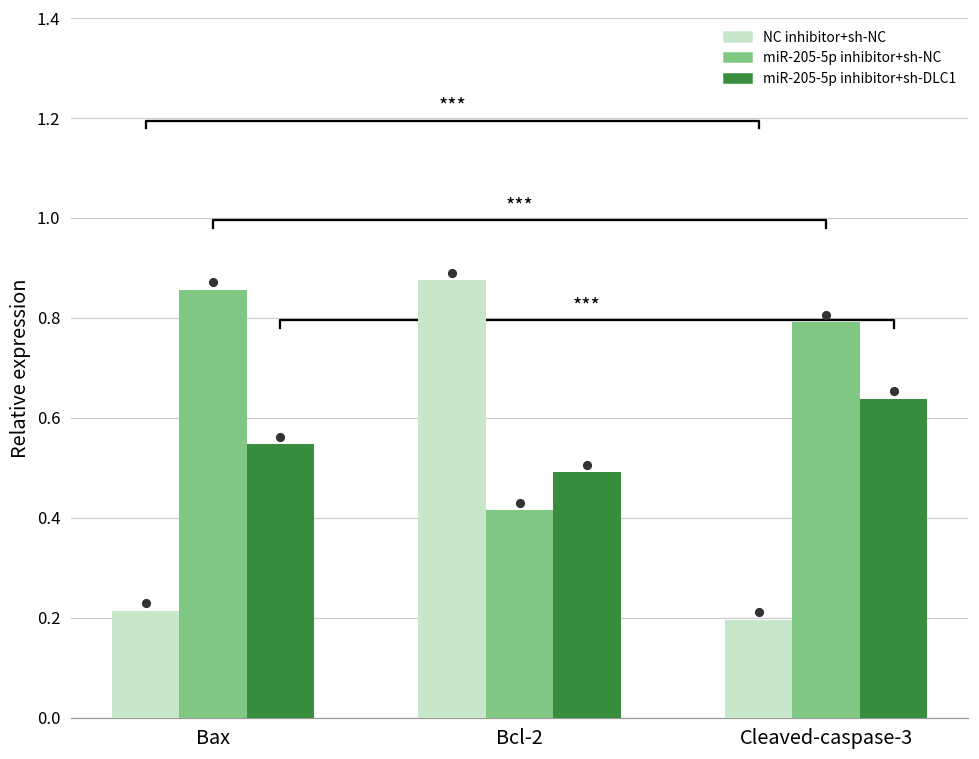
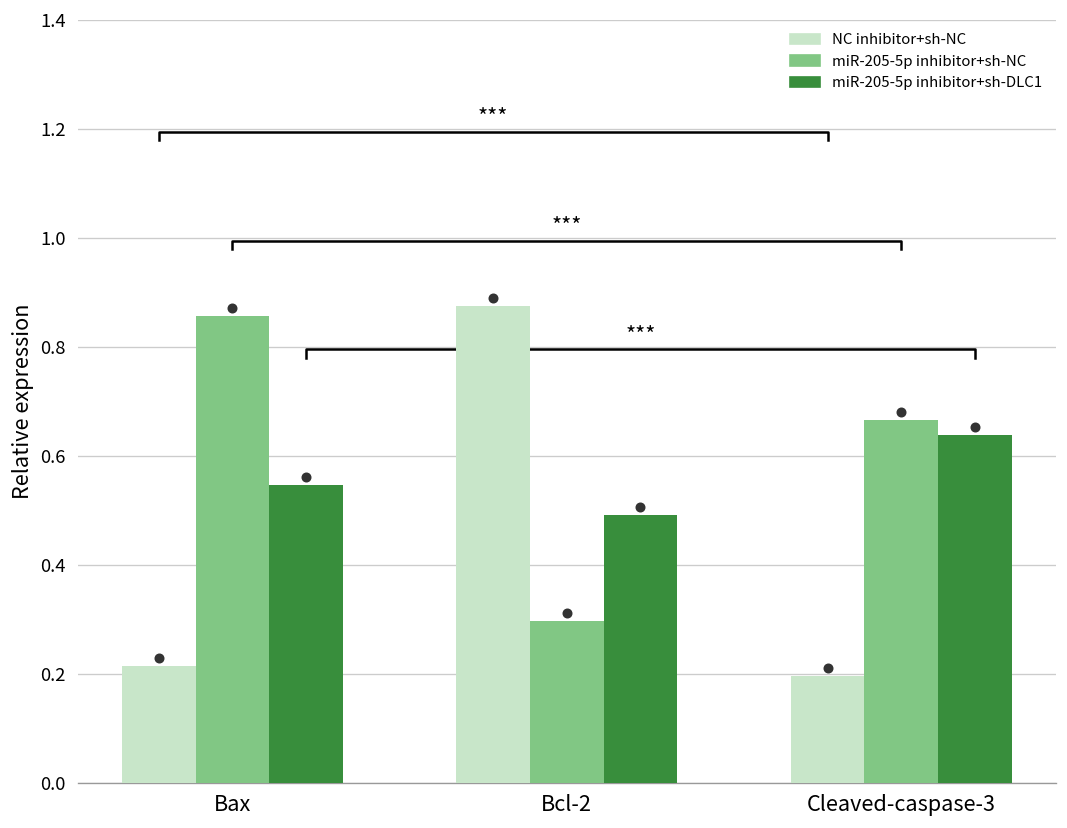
miR-205-5p inhibitor+sh-NC, Bcl-2: 0.42 -> 0.30
miR-205-5p inhibitor+sh-NC, Cleaved-caspase-3: 0.79 -> 0.67
